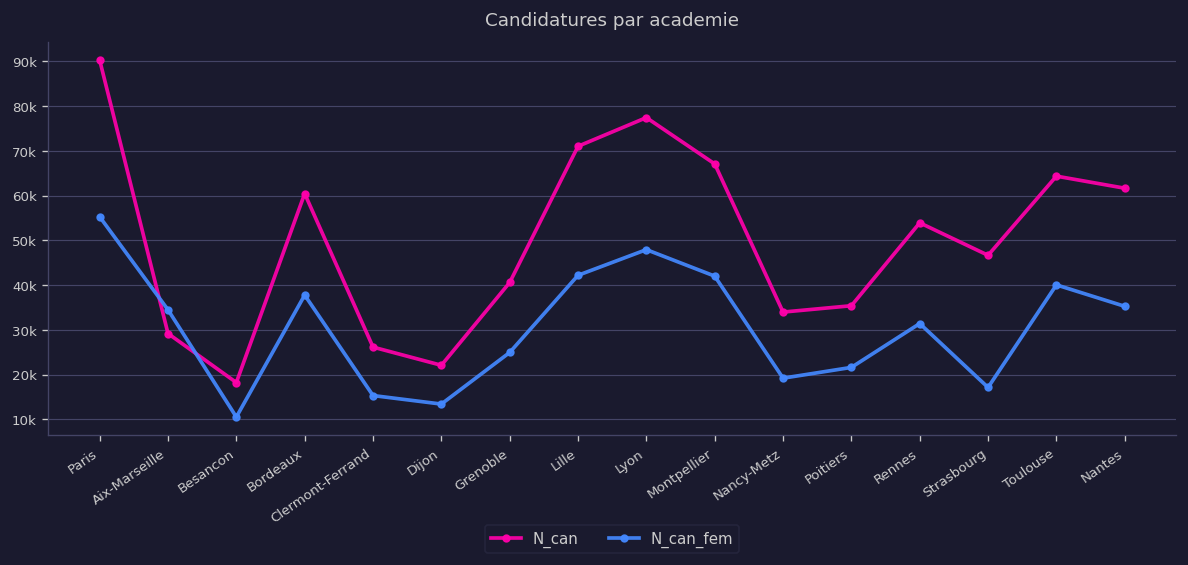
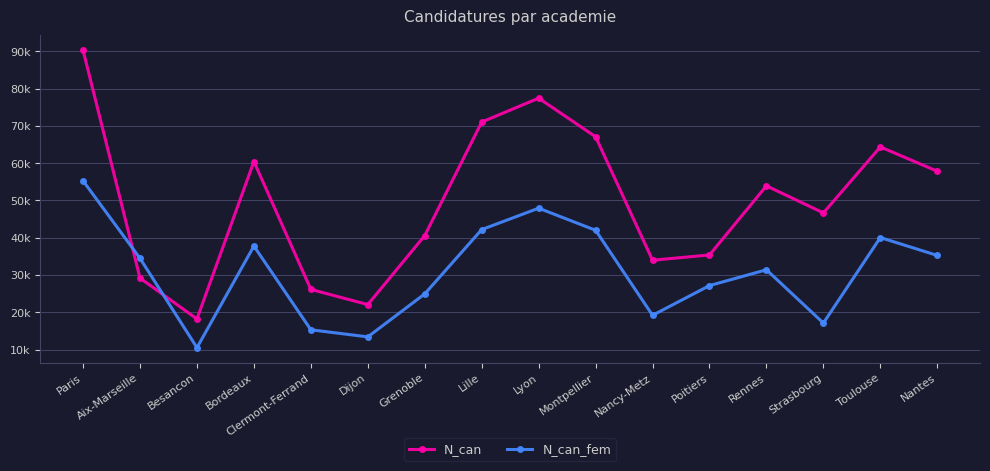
N_can_fem, Poitiers: 22000 -> 27000
N_can, Nantes: 62000 -> 58000
